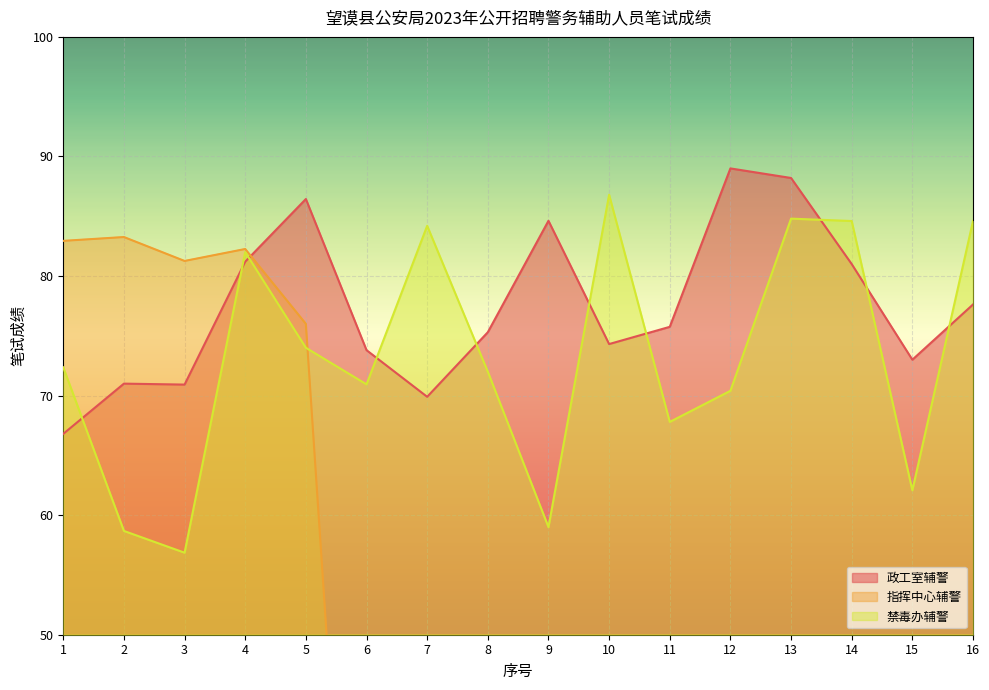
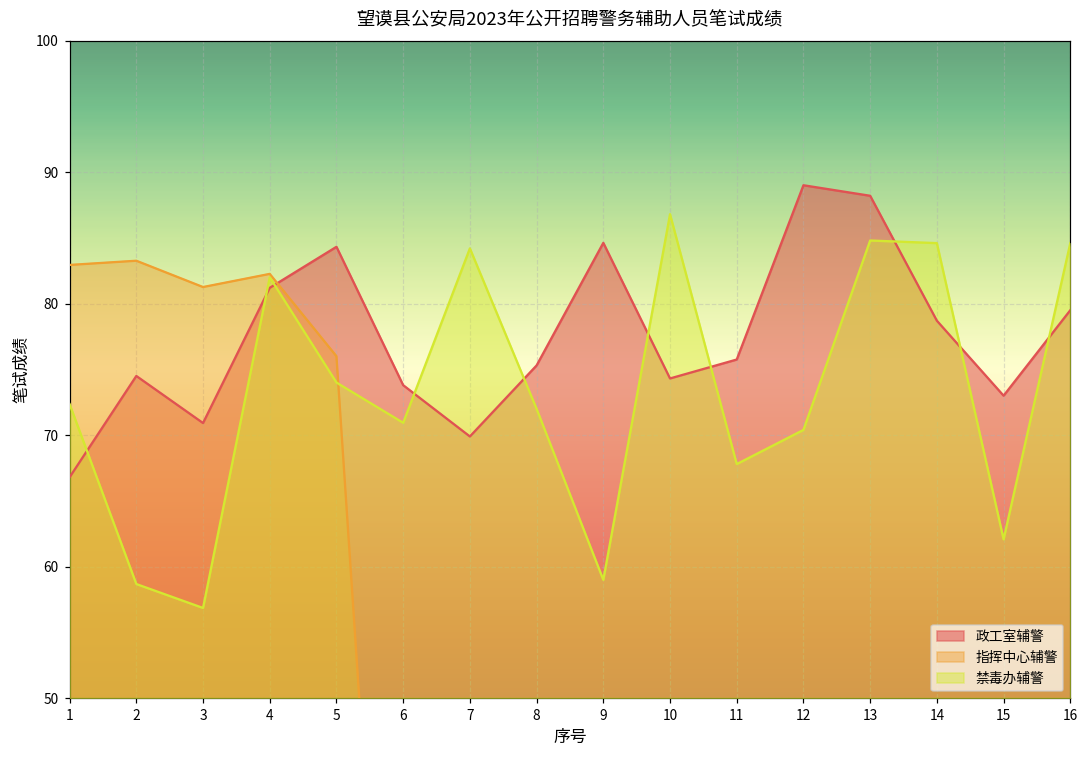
政工室辅警, 2: 71.0 -> 74.5
政工室辅警, 5: 86.4 -> 84.3
政工室辅警, 14: 81.0 -> 78.7
政工室辅警, 16: 77.6 -> 79.5
